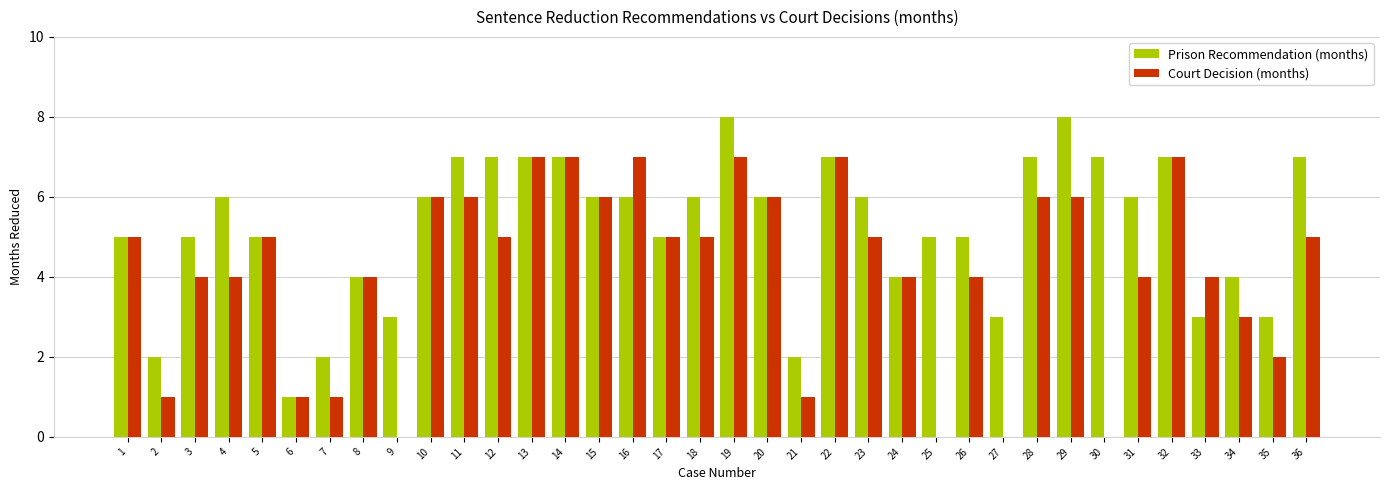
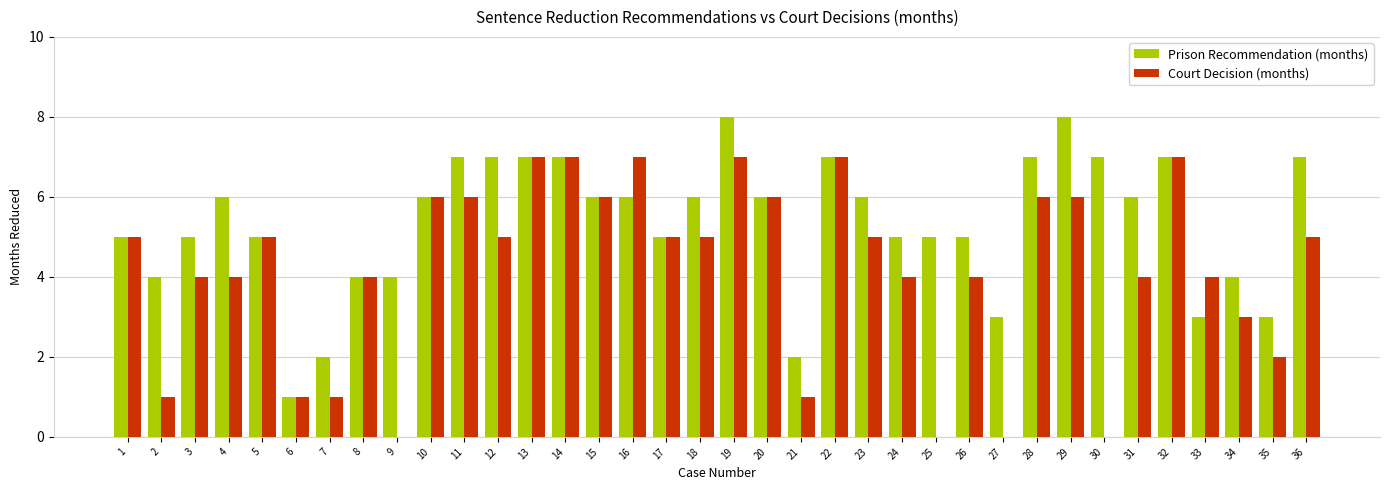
Prison Recommendation (months), 2: 2 -> 4
Prison Recommendation (months), 9: 3 -> 4
Prison Recommendation (months), 24: 4 -> 5
